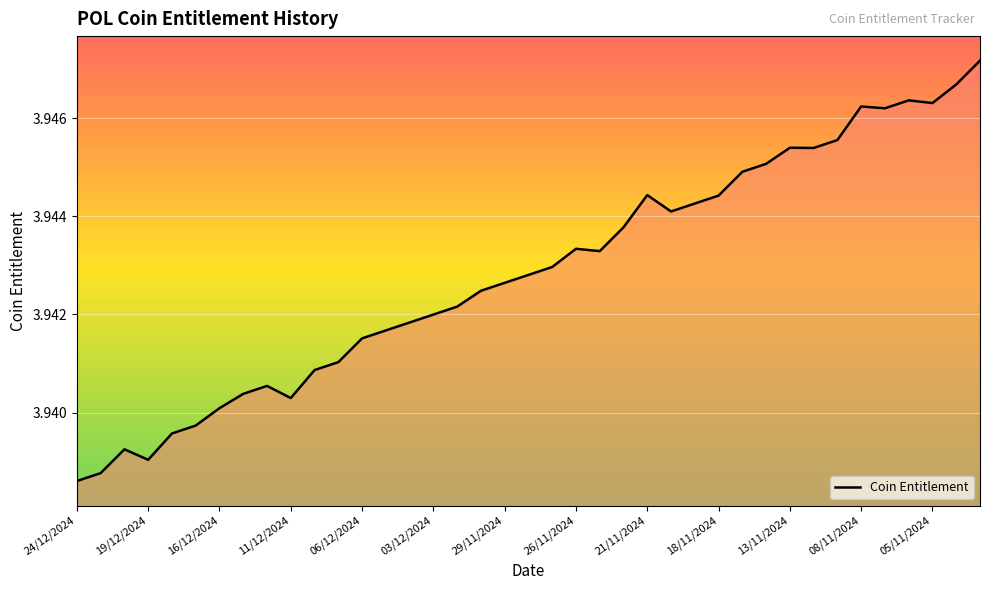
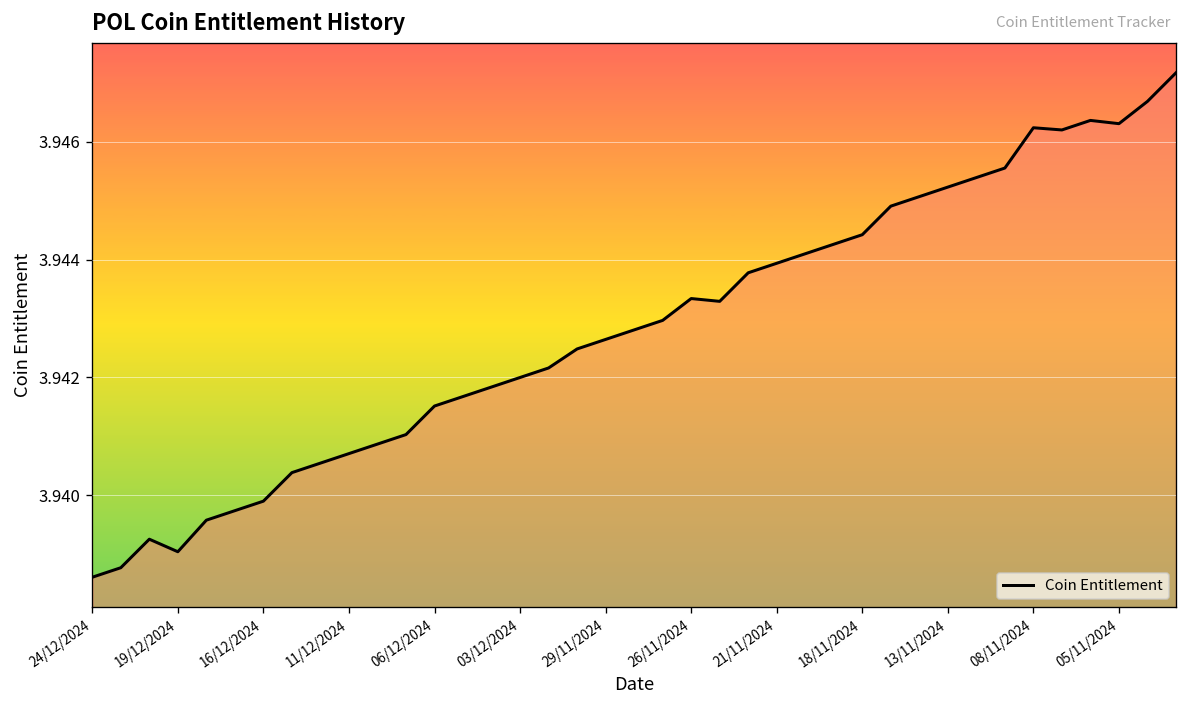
16/12/2024: 3.9401 -> 3.9399
11/12/2024: 3.9403 -> 3.9407
21/11/2024: 3.9444 -> 3.9439
13/11/2024: 3.9454 -> 3.9452
